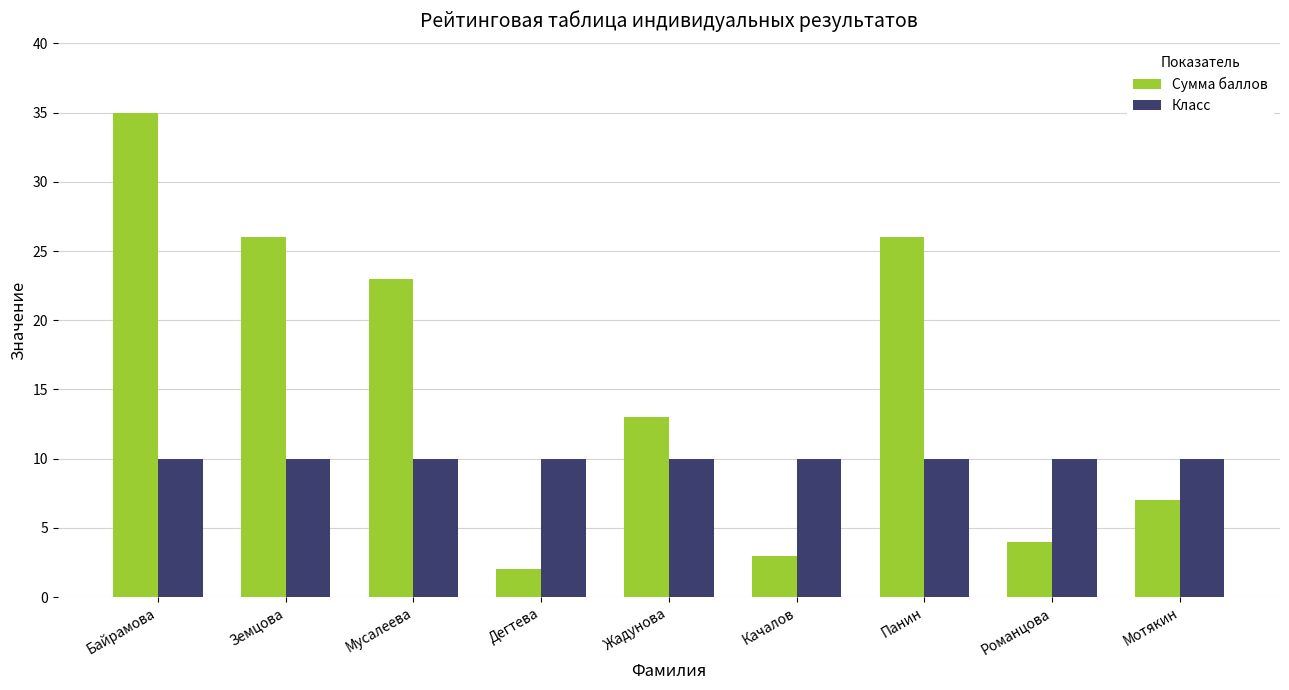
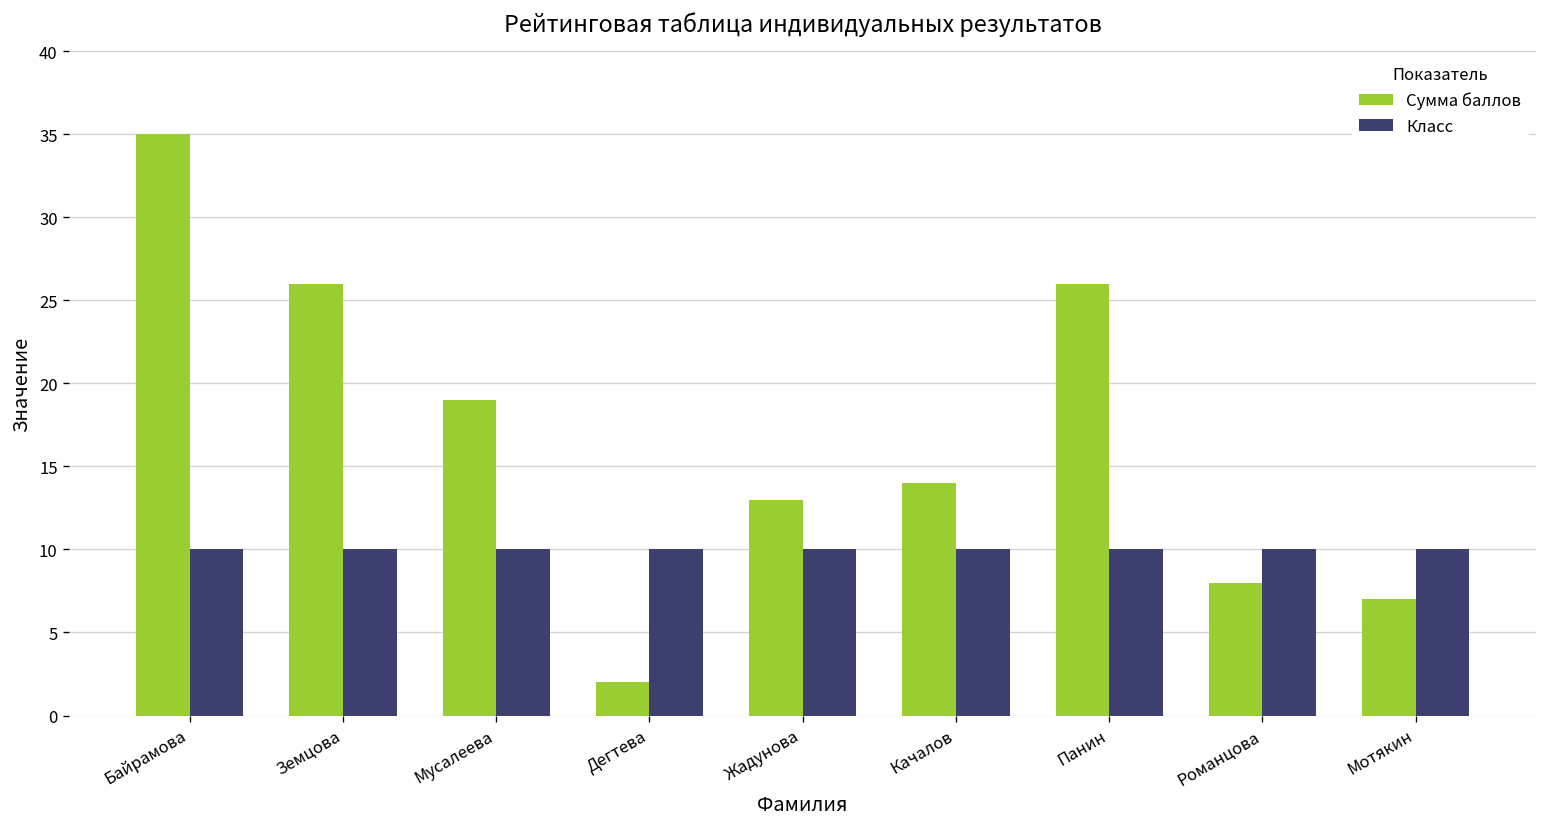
Сумма баллов, Мусалеева: 23 -> 19
Сумма баллов, Качалов: 3 -> 14
Сумма баллов, Романцова: 4 -> 8
